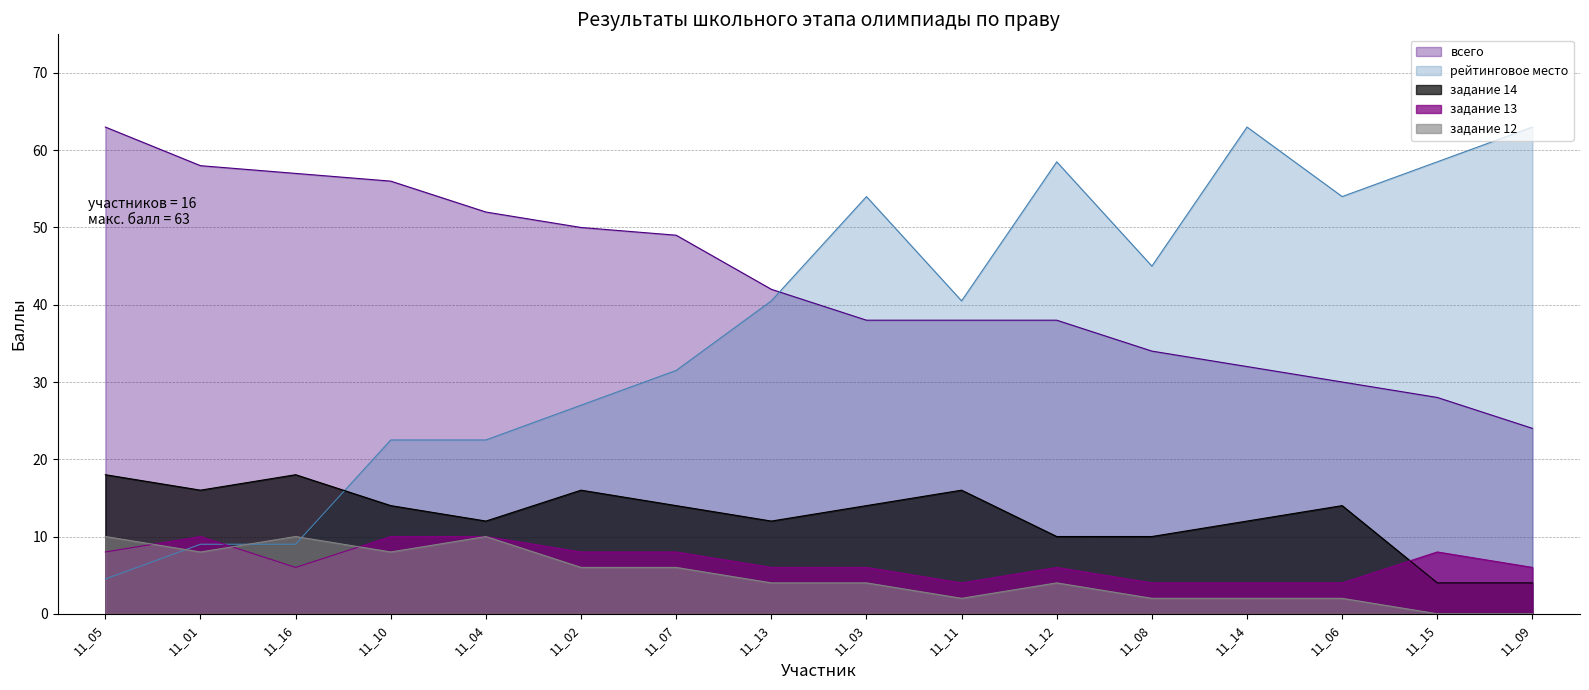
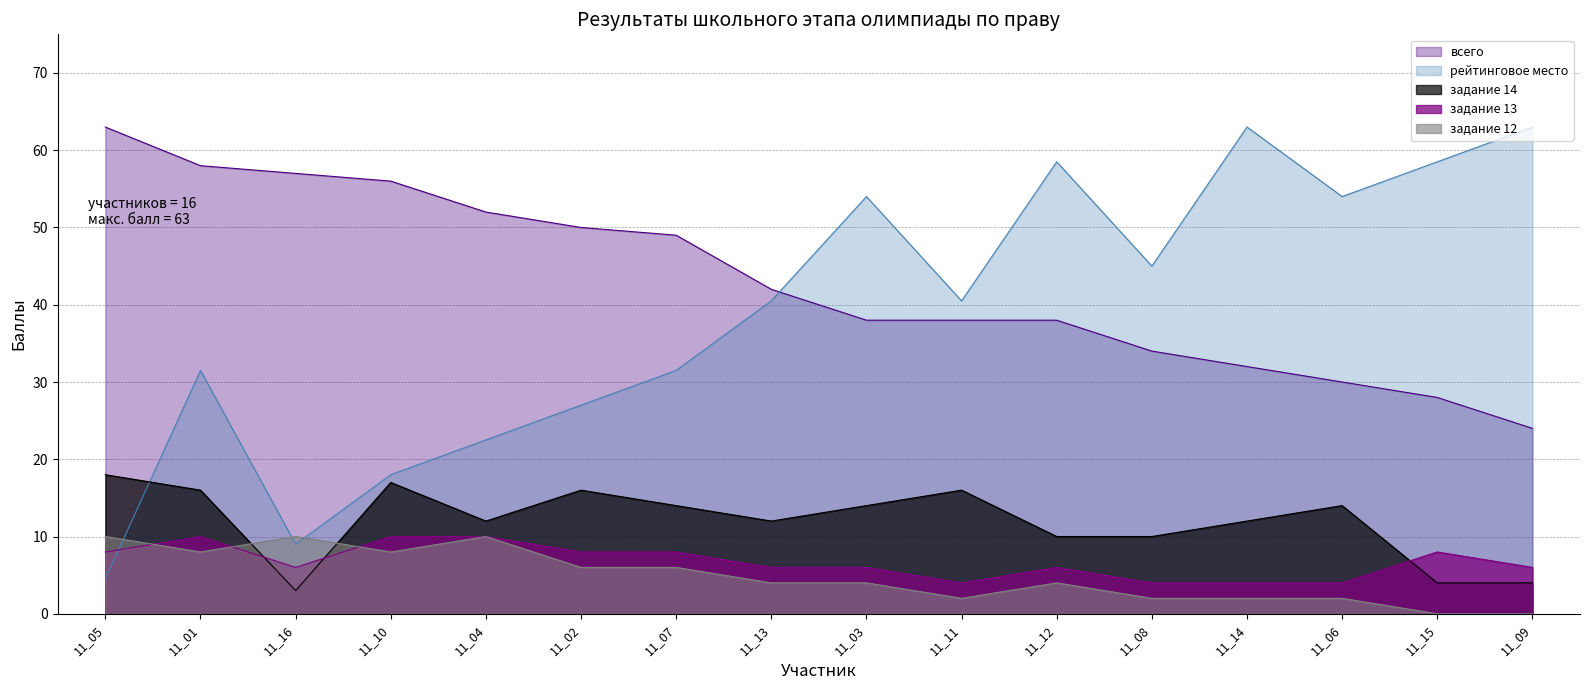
рейтинговое место, 11_01: 9 -> 32
задание 14, 11_16: 18 -> 3
рейтинговое место, 11_10: 23 -> 18
задание 14, 11_10: 14 -> 17
